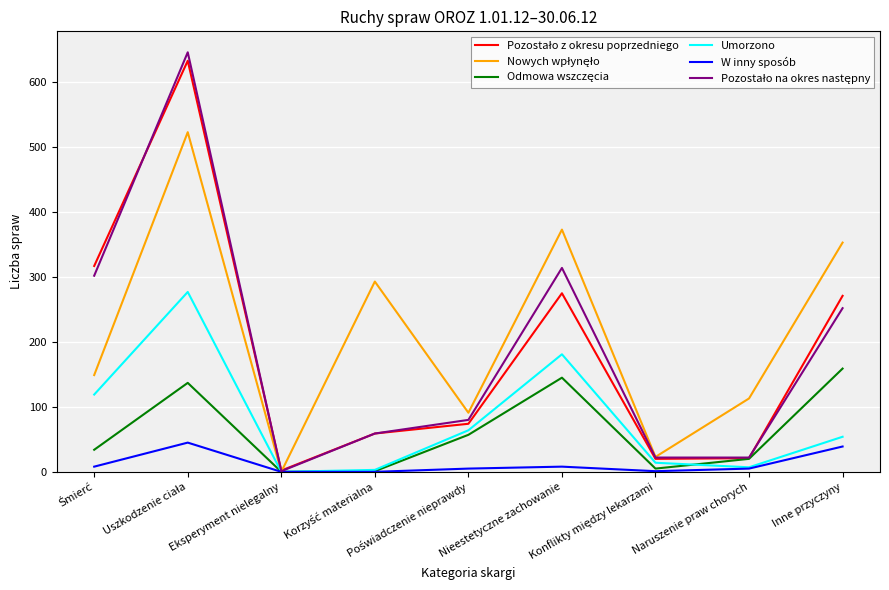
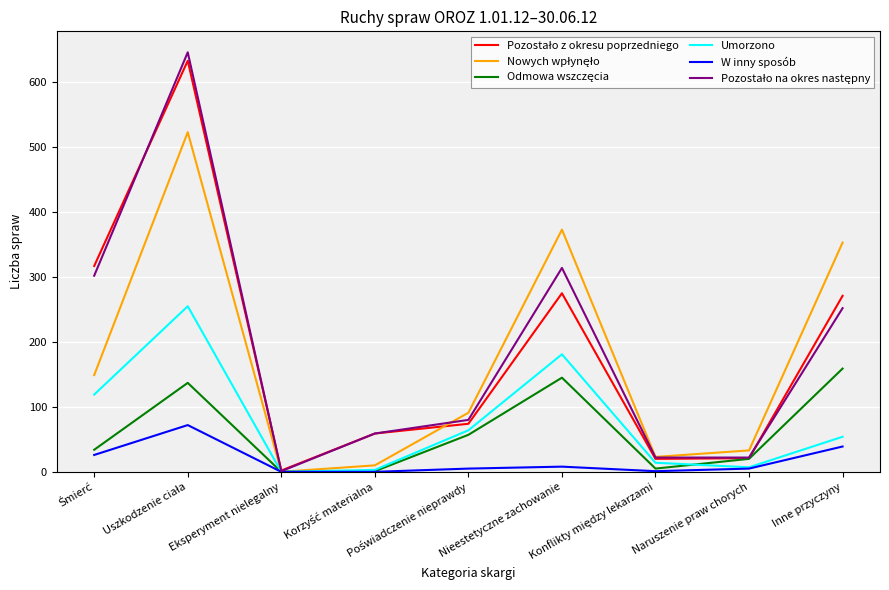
W inny sposób, Śmierć: 10 -> 30
Umorzono, Uszkodzenie ciała: 280 -> 260
W inny sposób, Uszkodzenie ciała: 50 -> 70
Nowych wpłynęło, Korzyść materialna: 290 -> 10
Nowych wpłynęło, Naruszenie praw chorych: 110 -> 30
